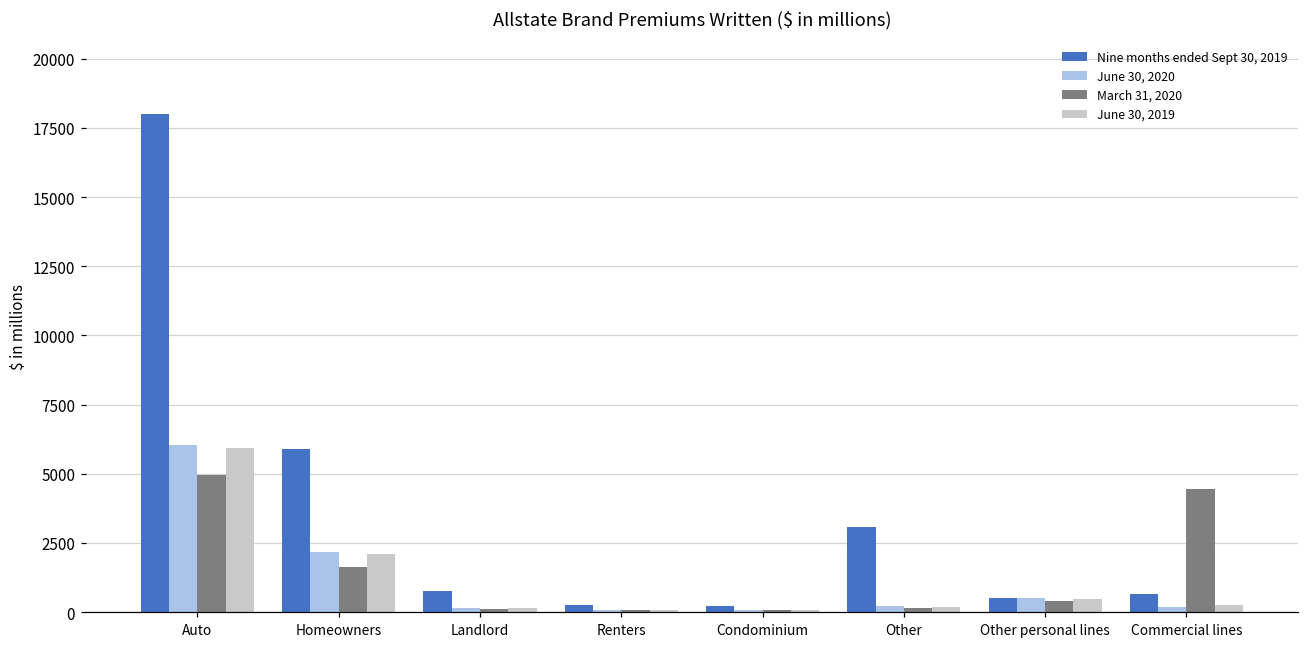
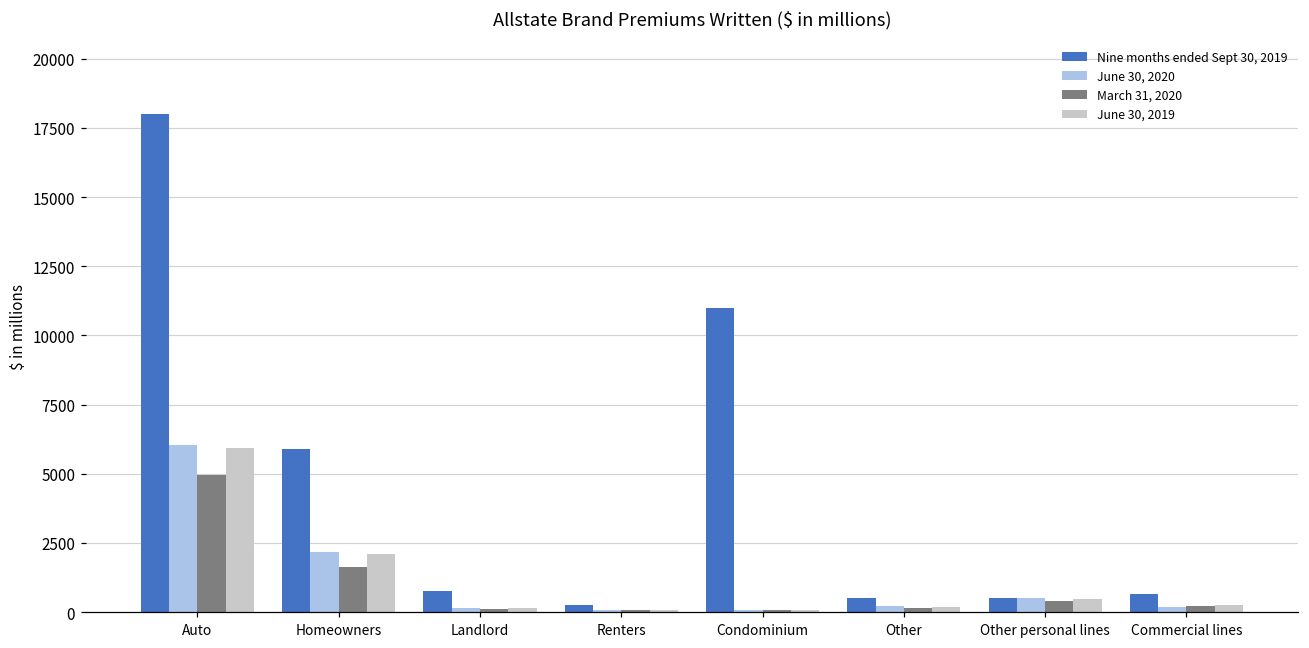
Nine months ended Sept 30, 2019, Condominium: 200 -> 11000
Nine months ended Sept 30, 2019, Other: 3100 -> 500
March 31, 2020, Commercial lines: 4400 -> 200
